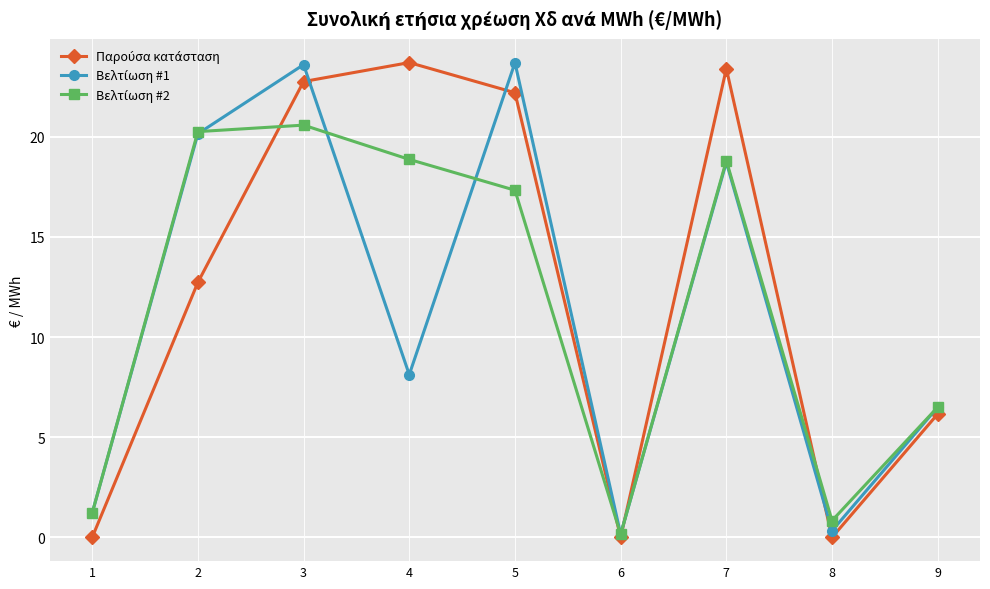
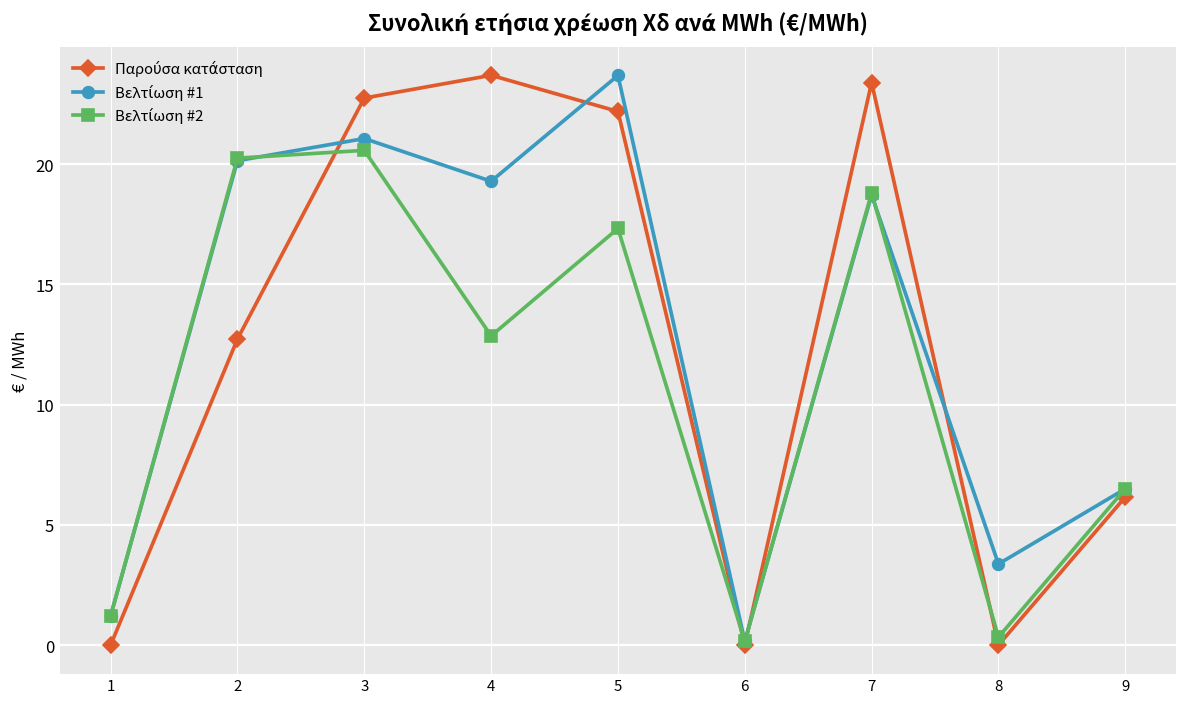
Βελτίωση #1, 3: 23.6 -> 21.1
Βελτίωση #1, 4: 8.1 -> 19.3
Βελτίωση #2, 4: 18.9 -> 12.9
Βελτίωση #1, 8: 0.3 -> 3.4
Βελτίωση #2, 8: 0.8 -> 0.3
